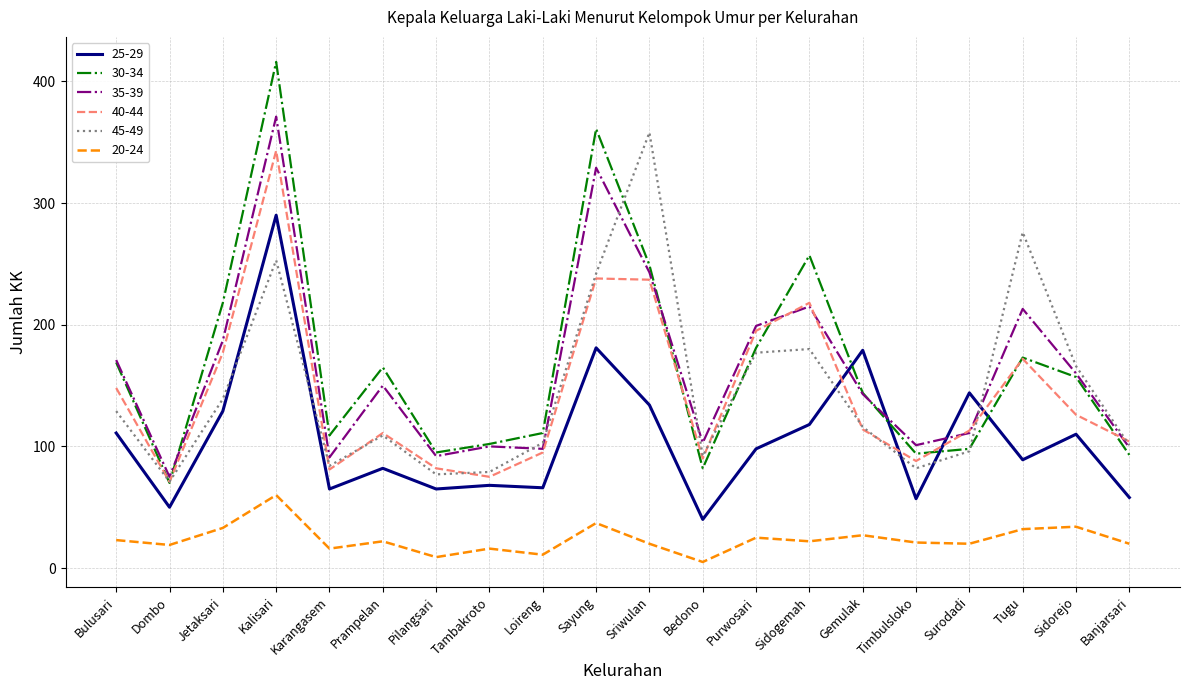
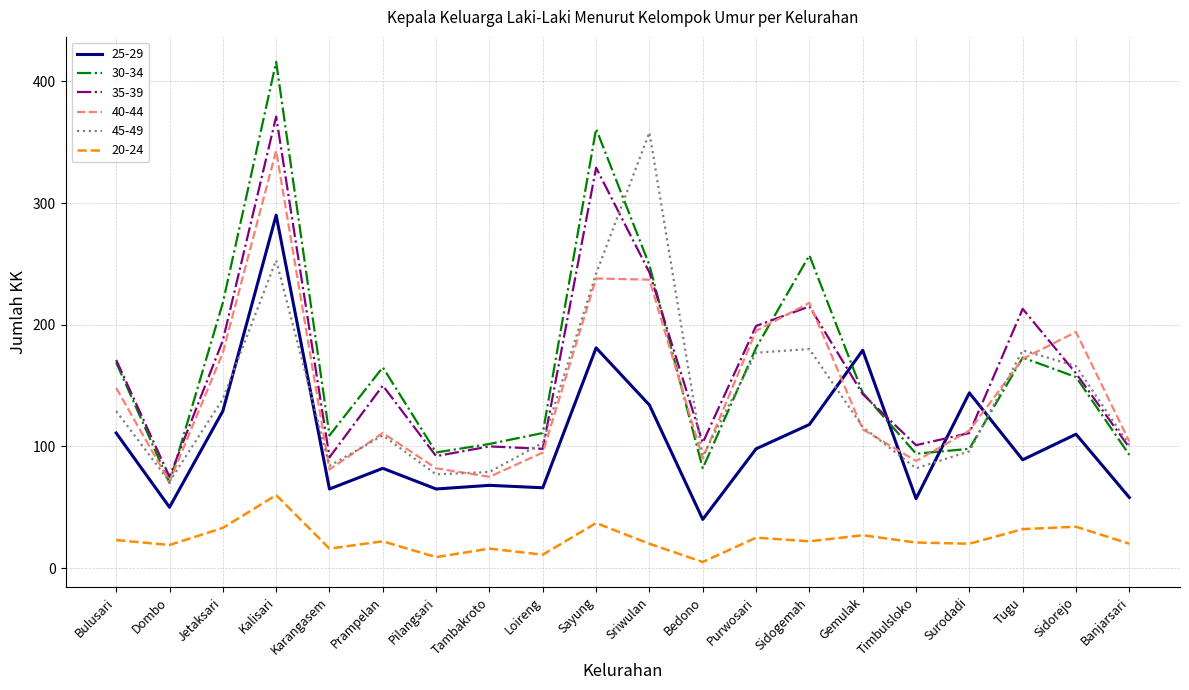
45-49, Tugu: 276 -> 179
40-44, Sidorejo: 126 -> 194
